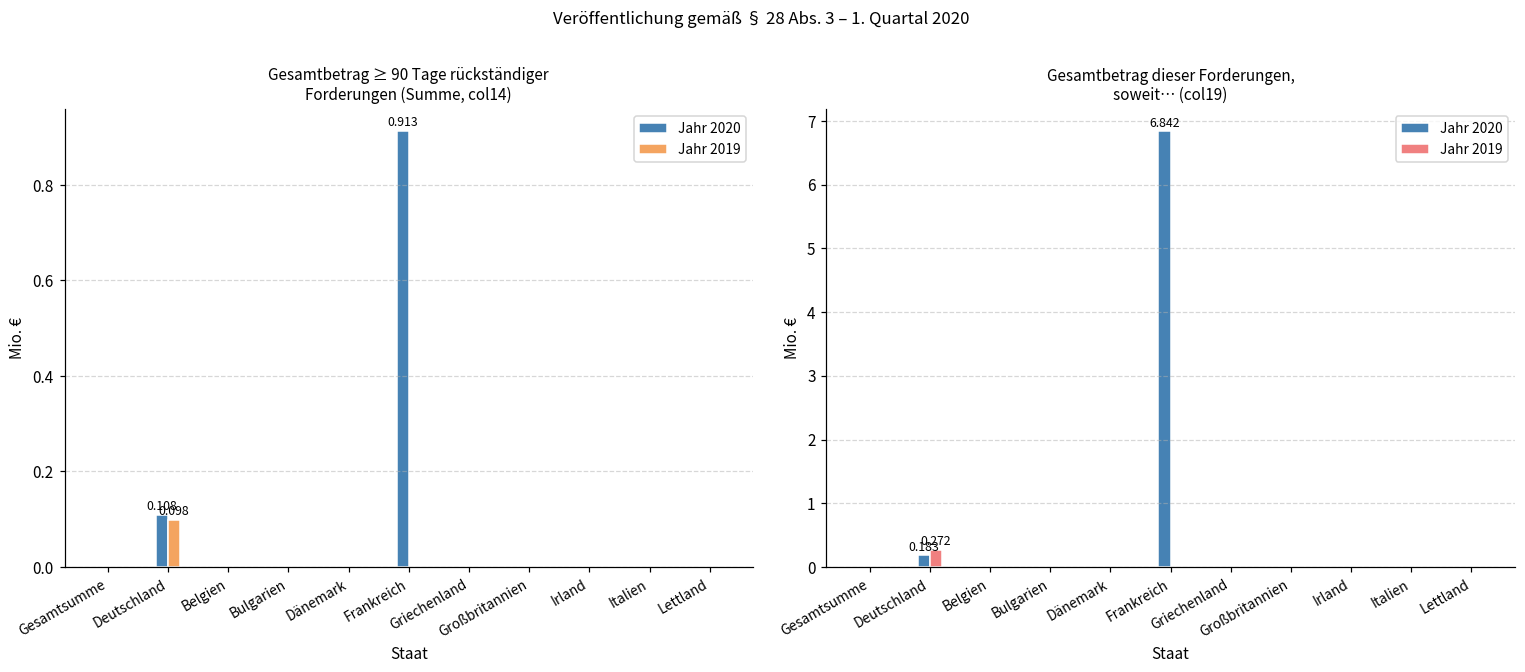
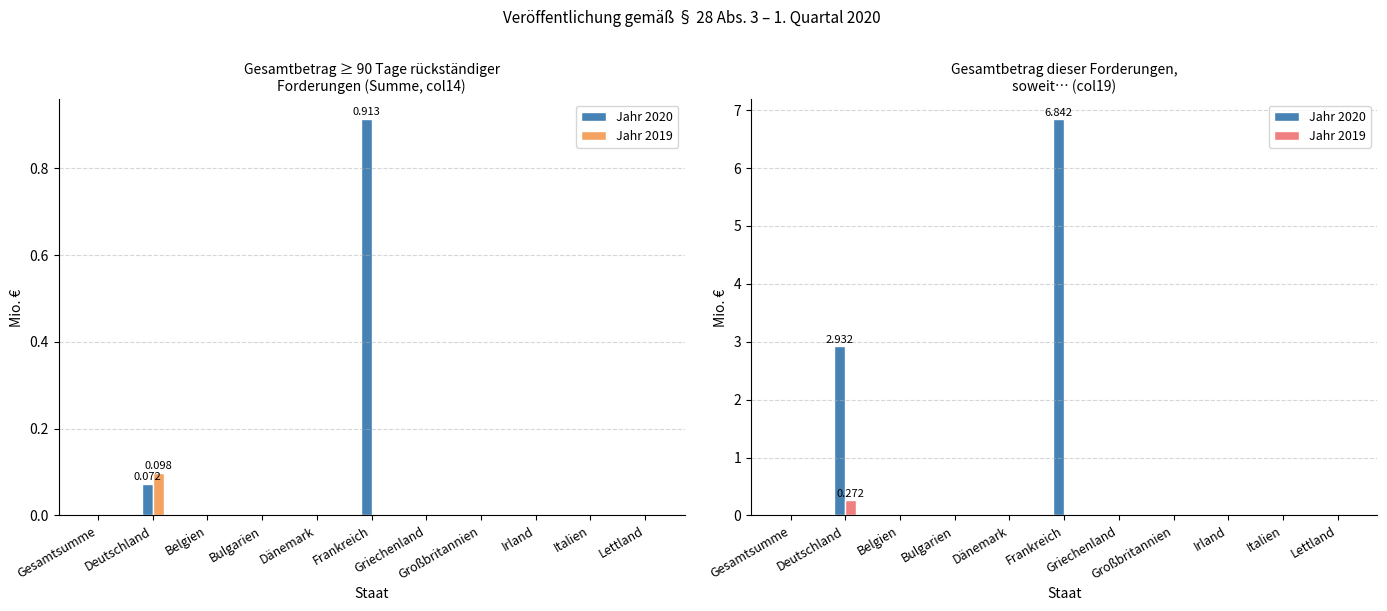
Gesamtbetrag ≥ 90 Tage rückständiger Forderungen (Summe, col14), Jahr 2020, Deutschland: 0.108 -> 0.072
Gesamtbetrag dieser Forderungen, soweit… (col19), Jahr 2020, Deutschland: 0.183 -> 2.932
